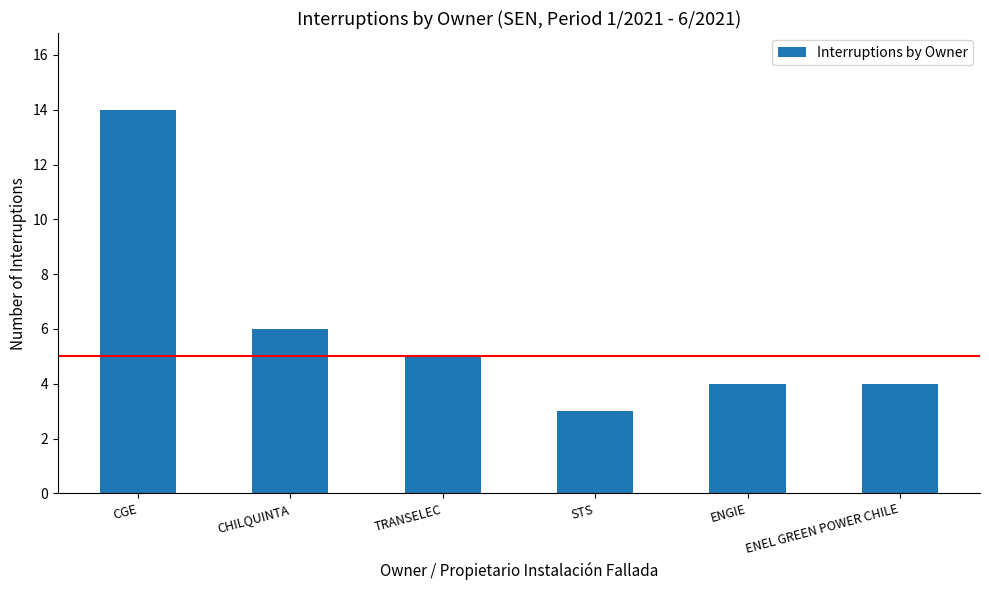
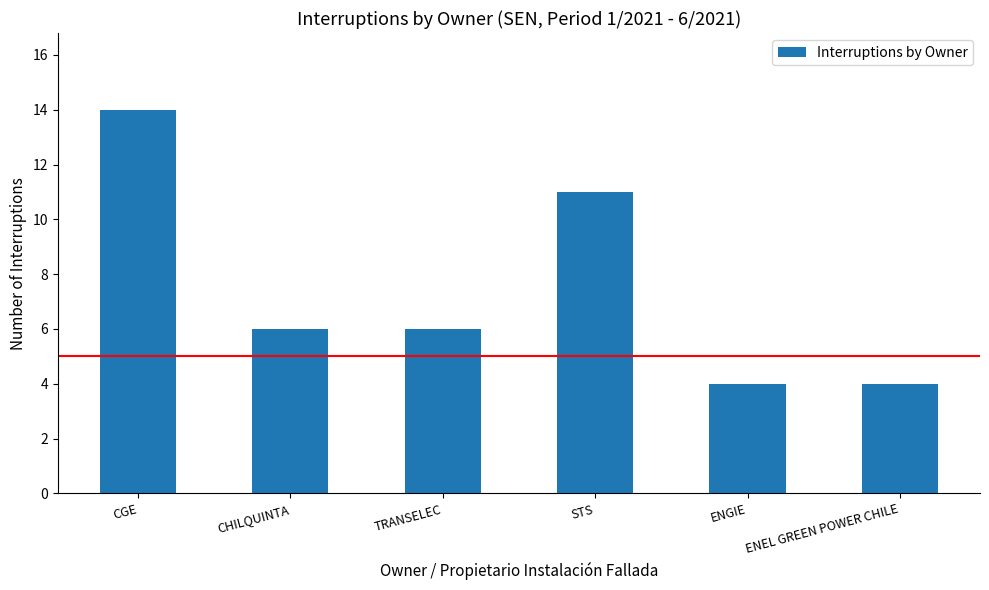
TRANSELEC: 5 -> 6
STS: 3 -> 11
